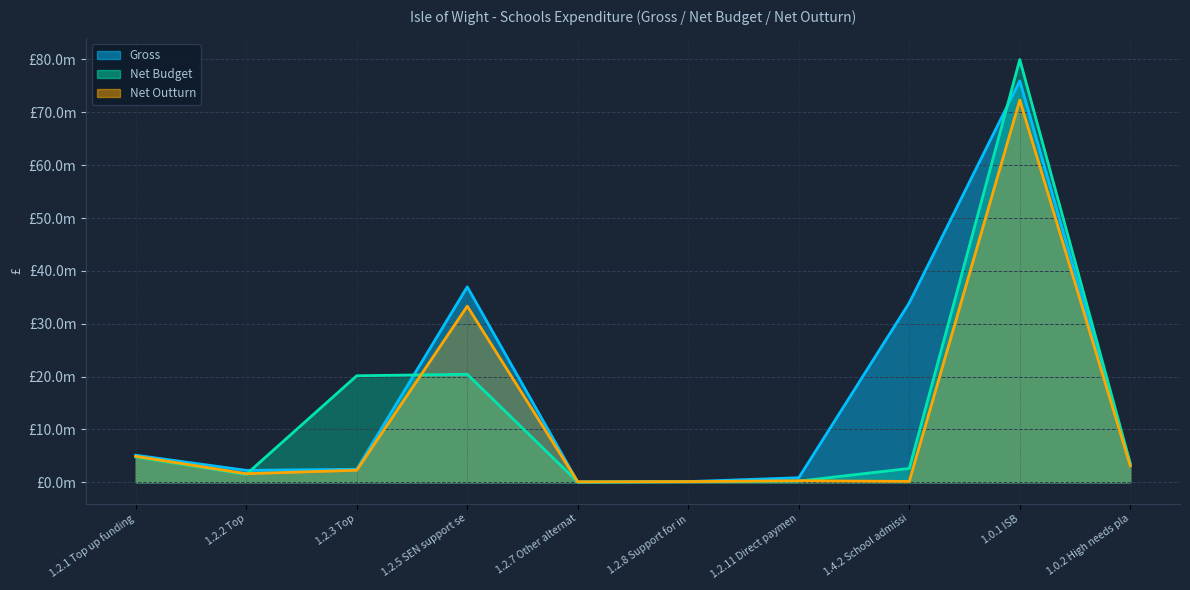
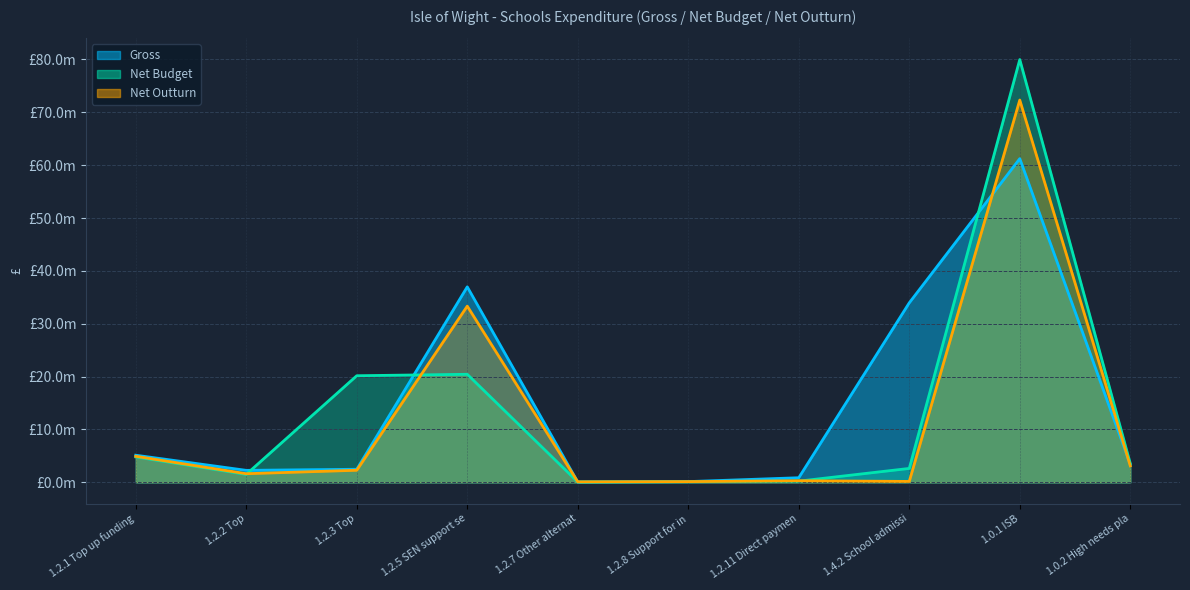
Gross, 1.0.1 ISB: £76m -> £61m
